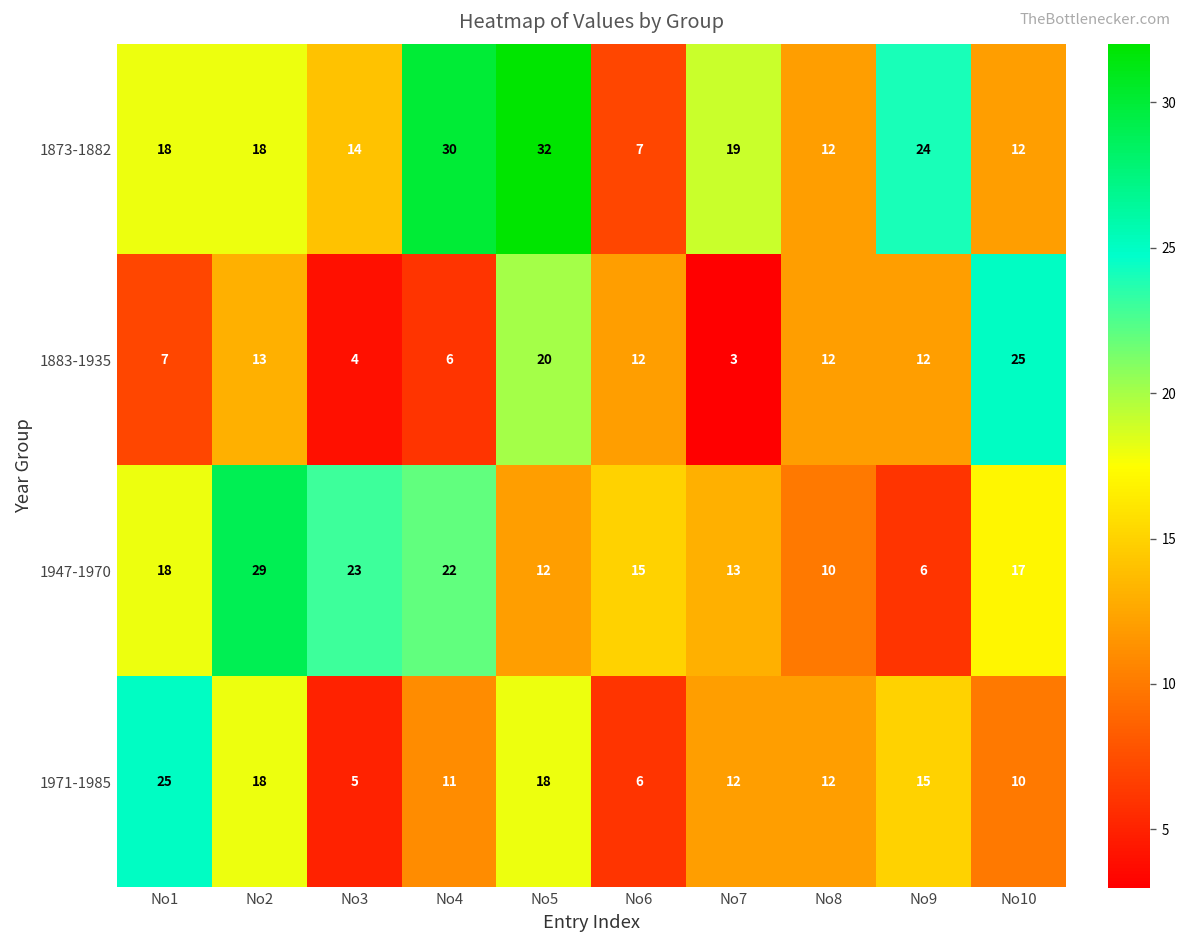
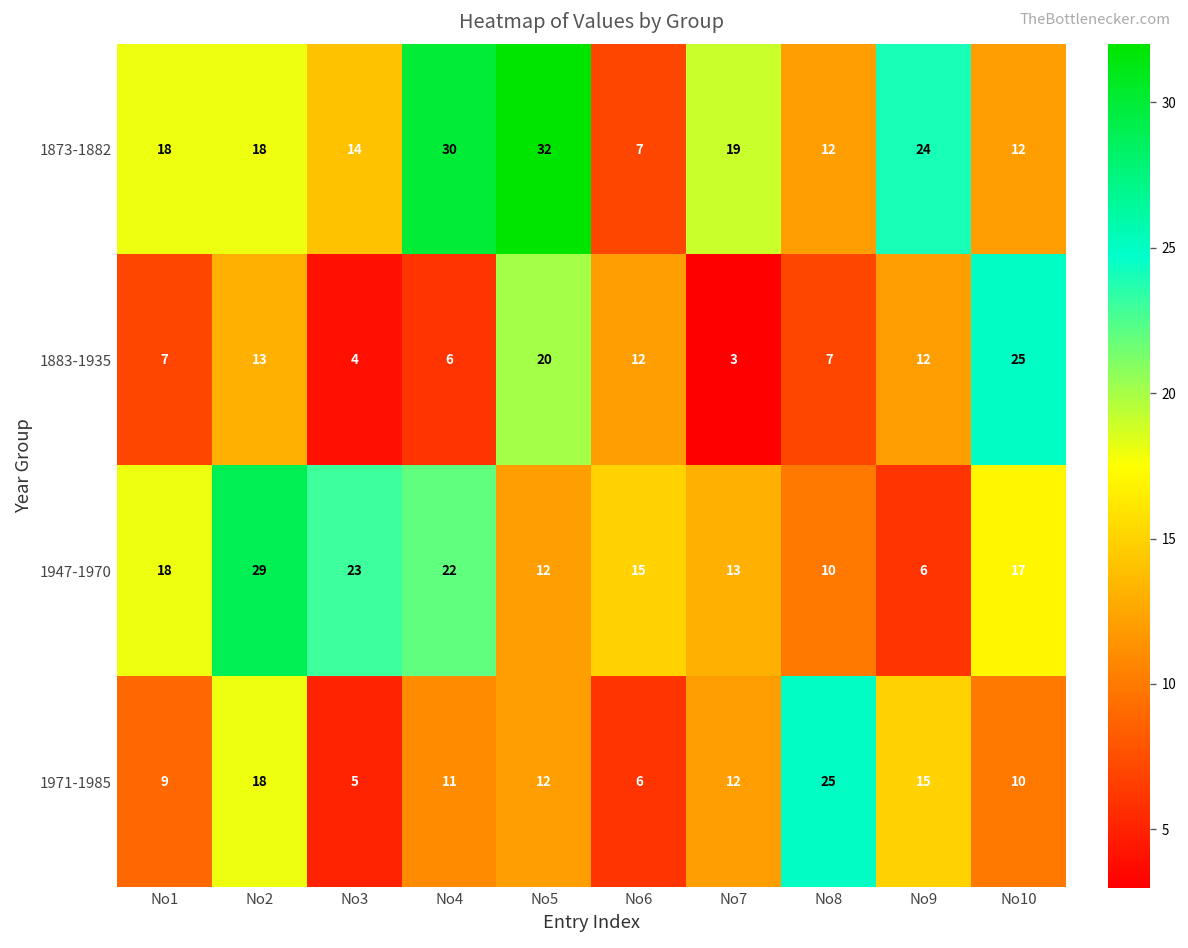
1883-1935, No8: 12 -> 7
1971-1985, No1: 25 -> 9
1971-1985, No5: 18 -> 12
1971-1985, No8: 12 -> 25
